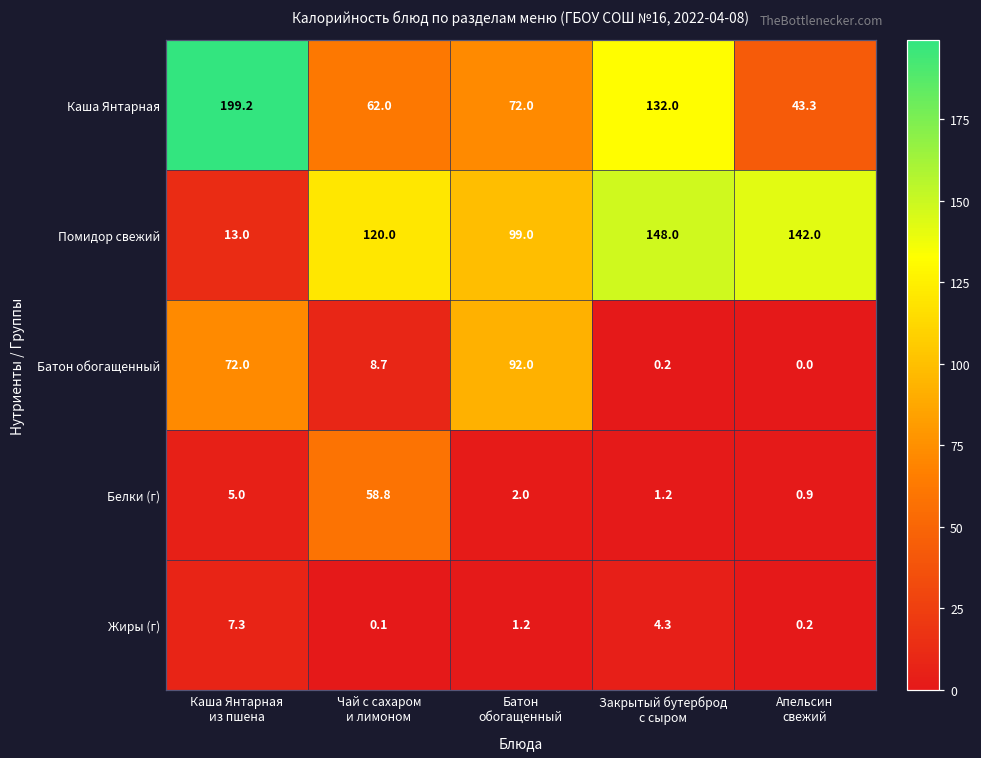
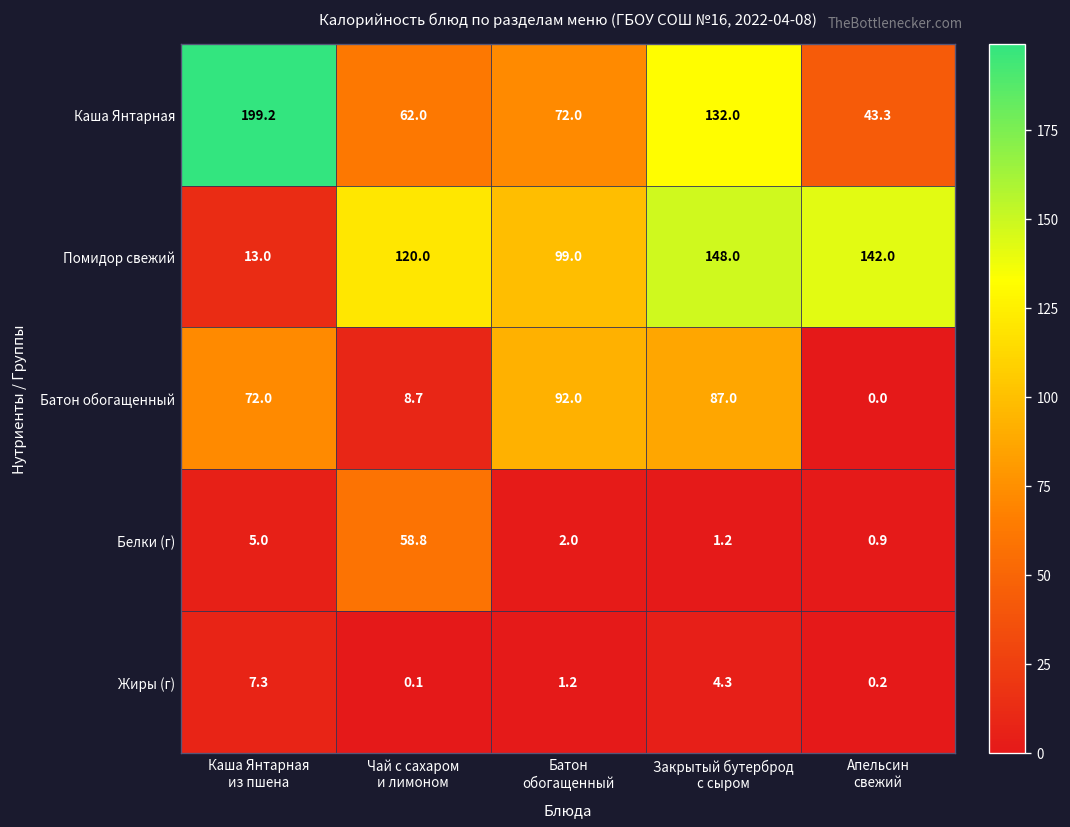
Батон обогащенный, Закрытый бутерброд с сыром: 0.2 -> 87.0
